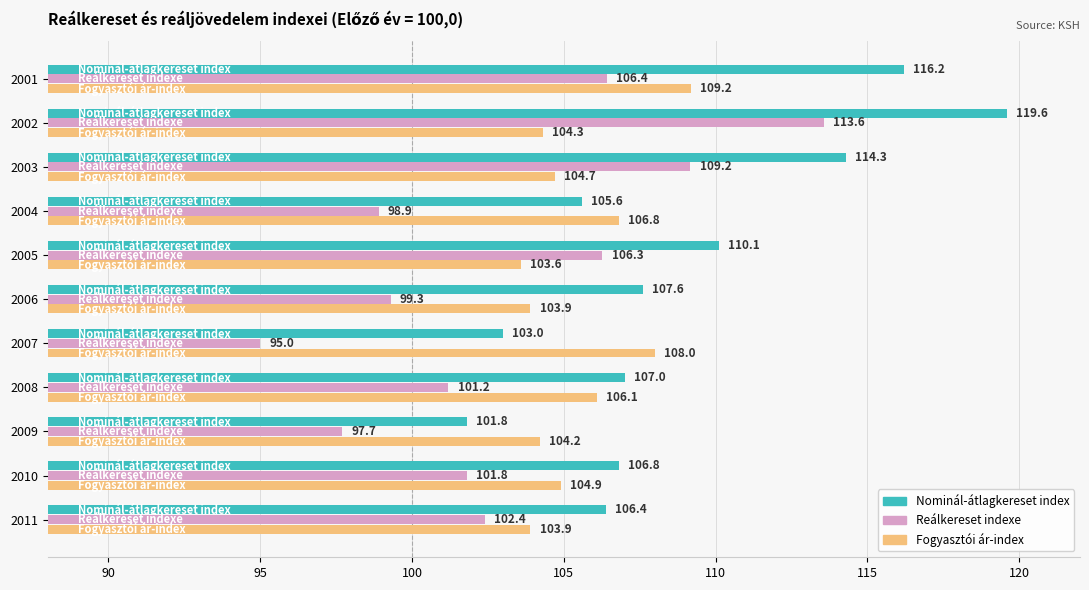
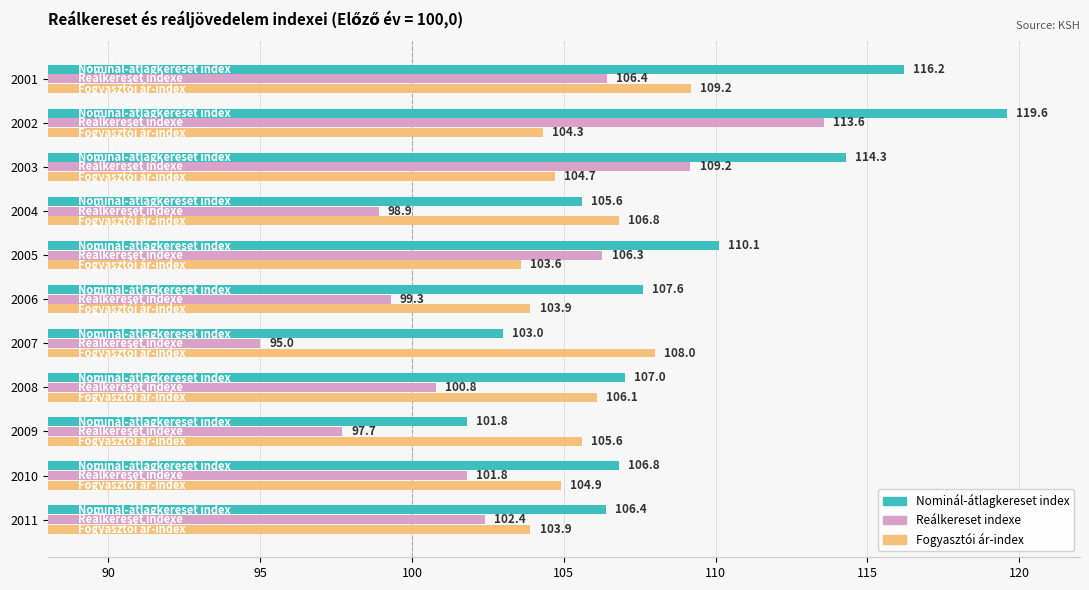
Reálkereset indexe, 2008: 101.2 -> 100.8
Fogyasztói ár-index, 2009: 104.2 -> 105.6
